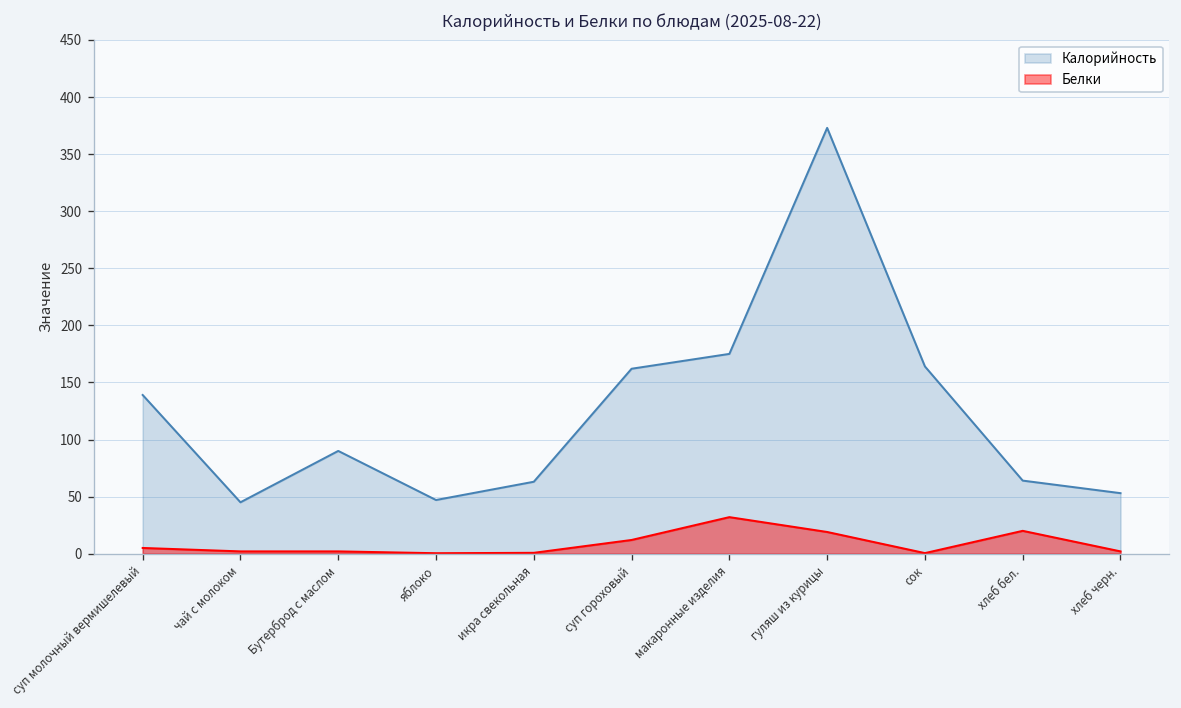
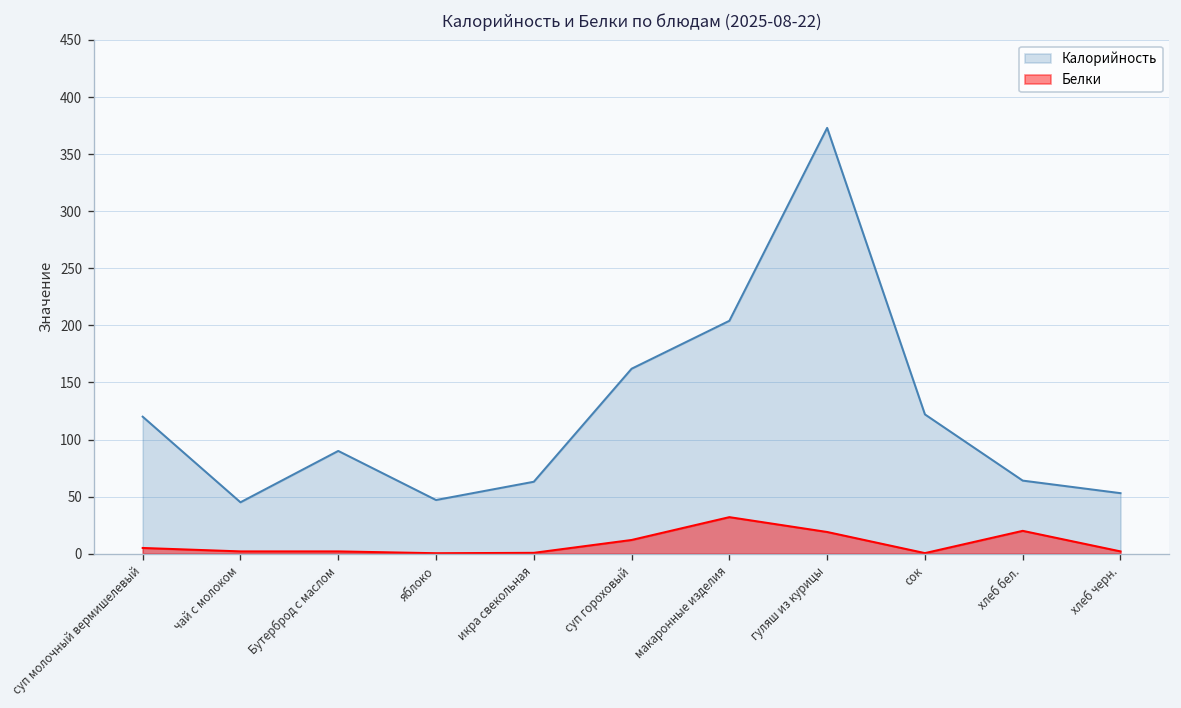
Калорийность, суп молочный вермишелевый: 140 -> 120
Калорийность, макаронные изделия: 180 -> 200
Калорийность, сок: 160 -> 120
